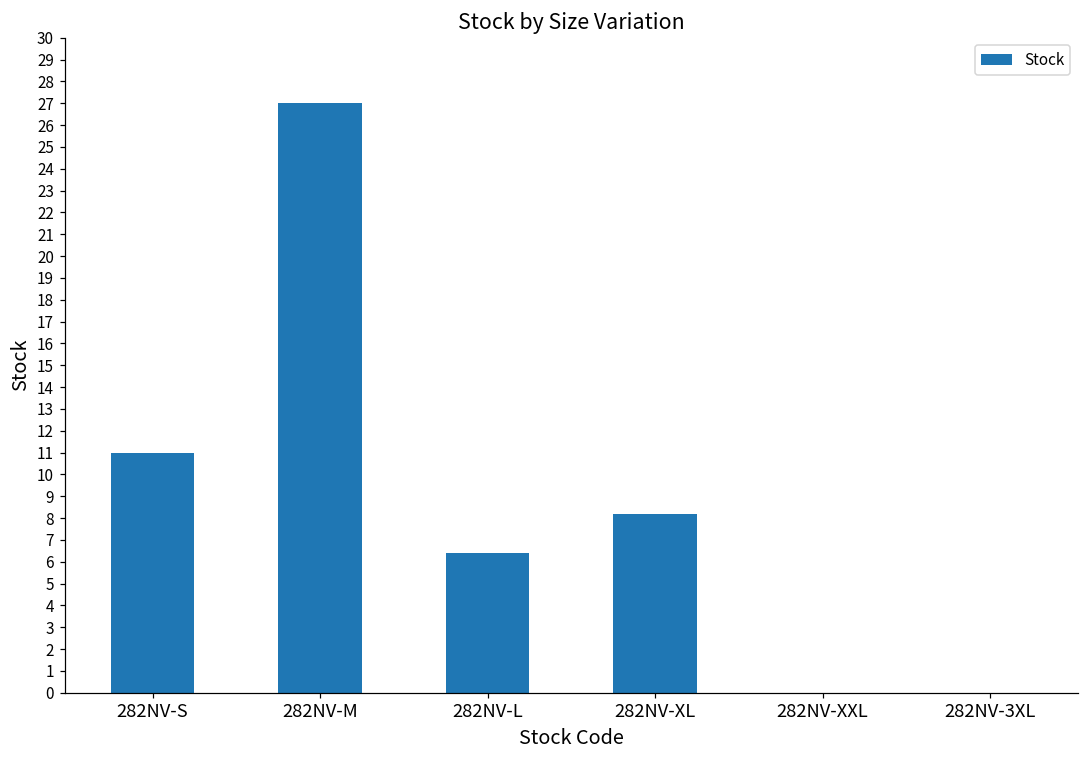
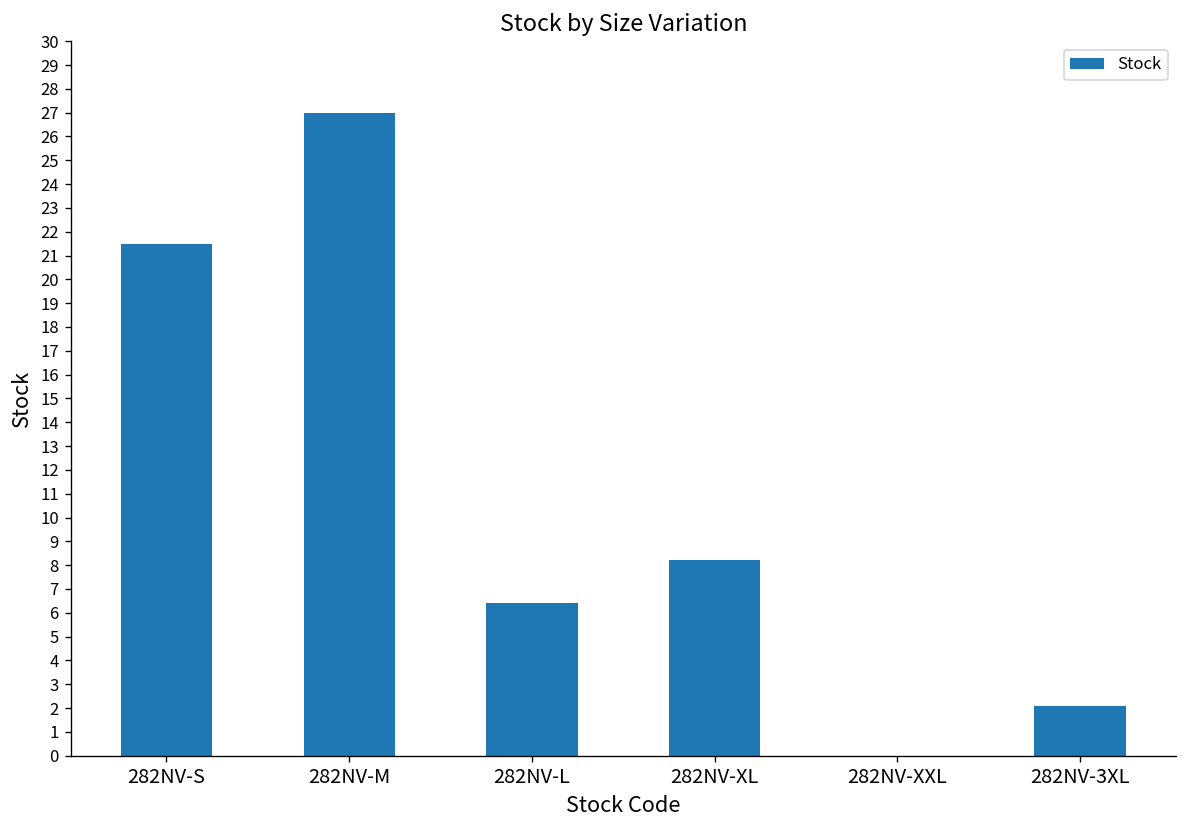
282NV-S: 11.0 -> 21.5
282NV-3XL: 0.0 -> 2.1
